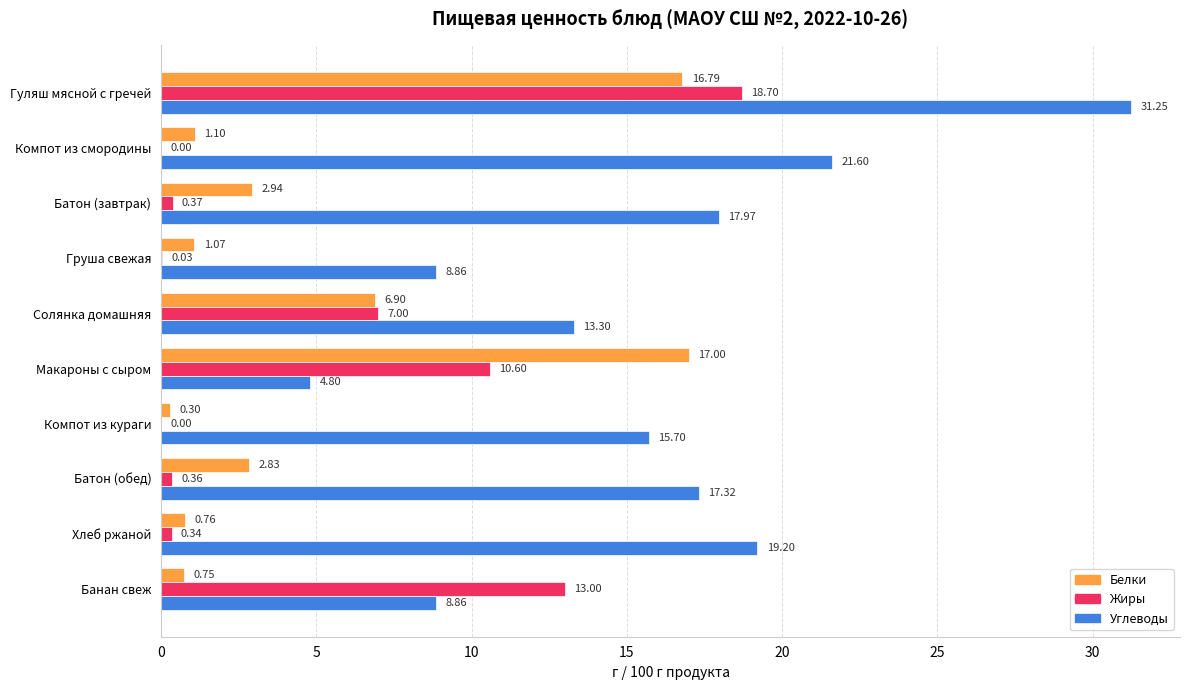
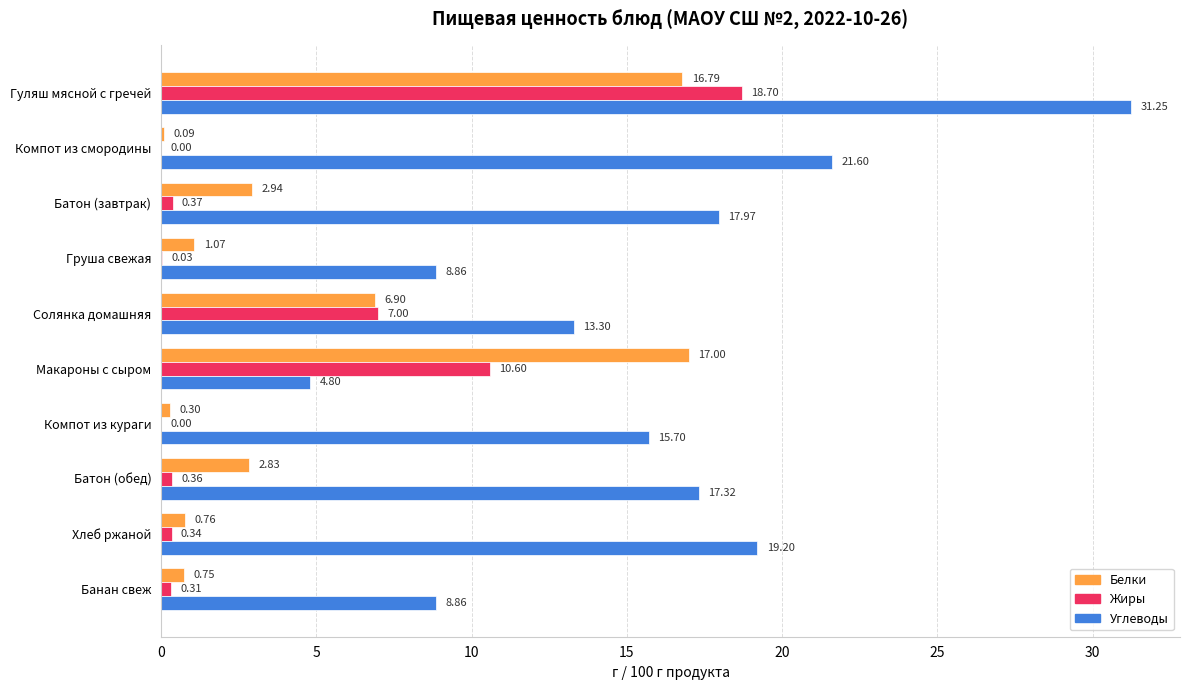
Белки, Компот из смородины: 1.10 -> 0.09
Жиры, Банан свеж: 13.00 -> 0.31
